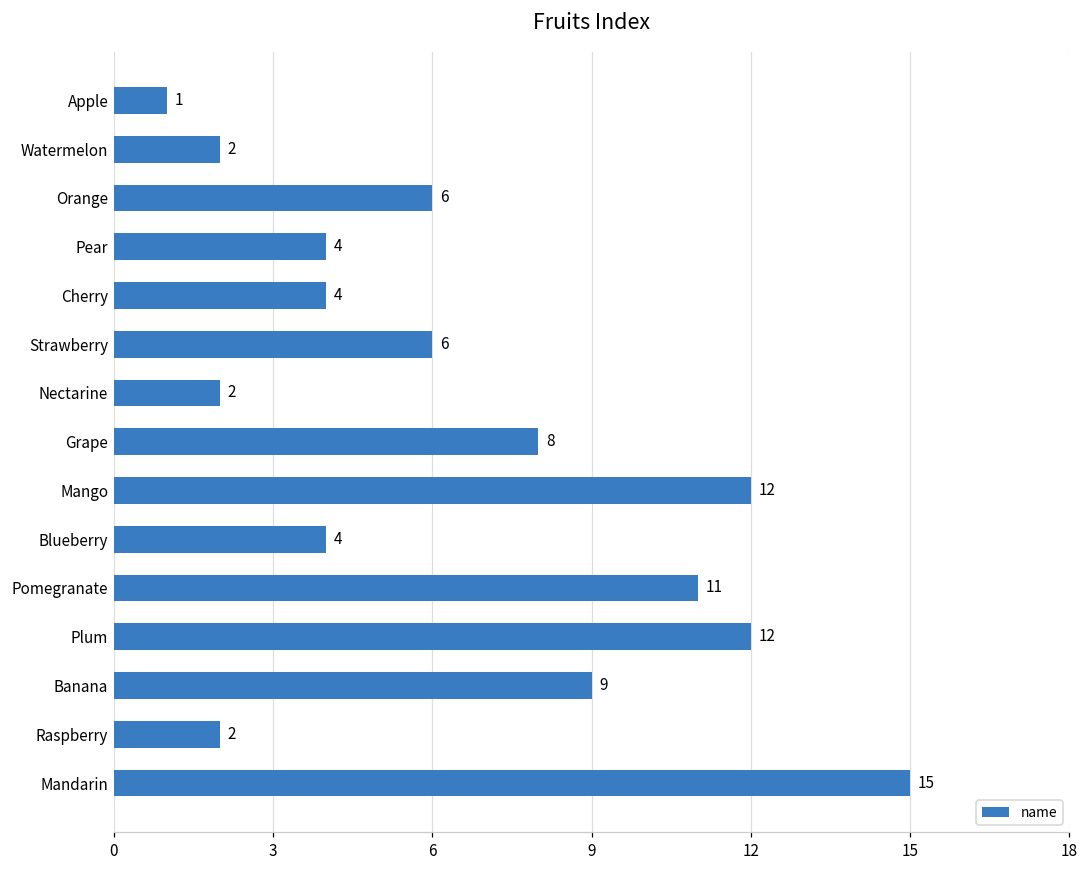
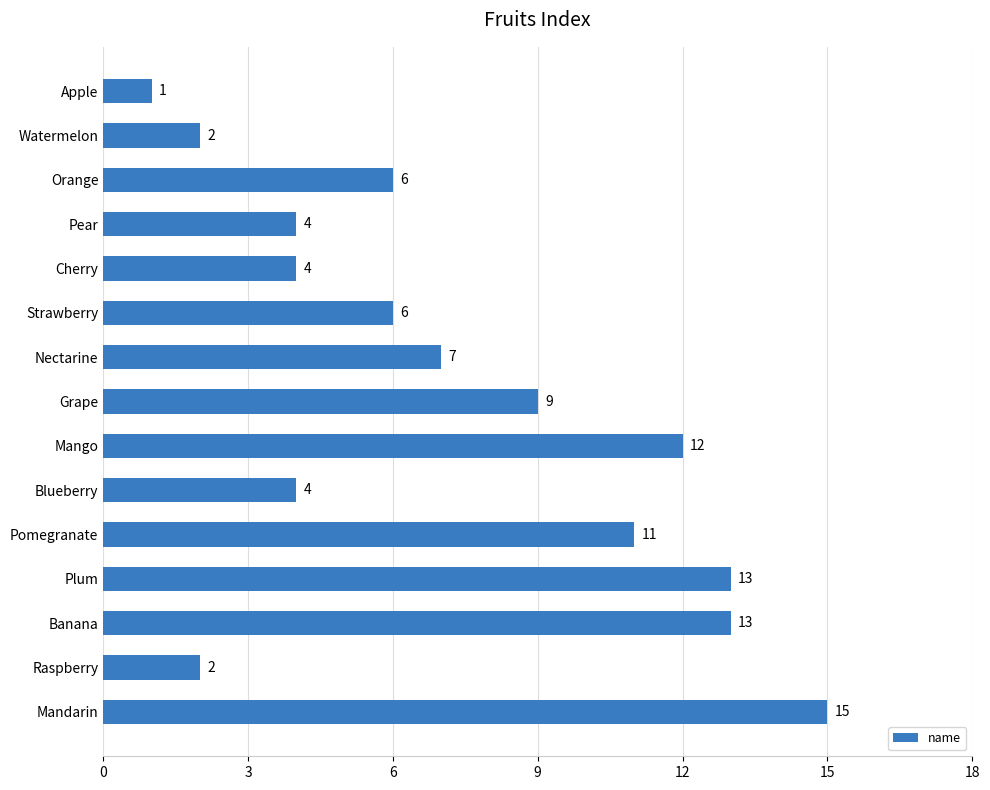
Nectarine: 2 -> 7
Grape: 8 -> 9
Plum: 12 -> 13
Banana: 9 -> 13
